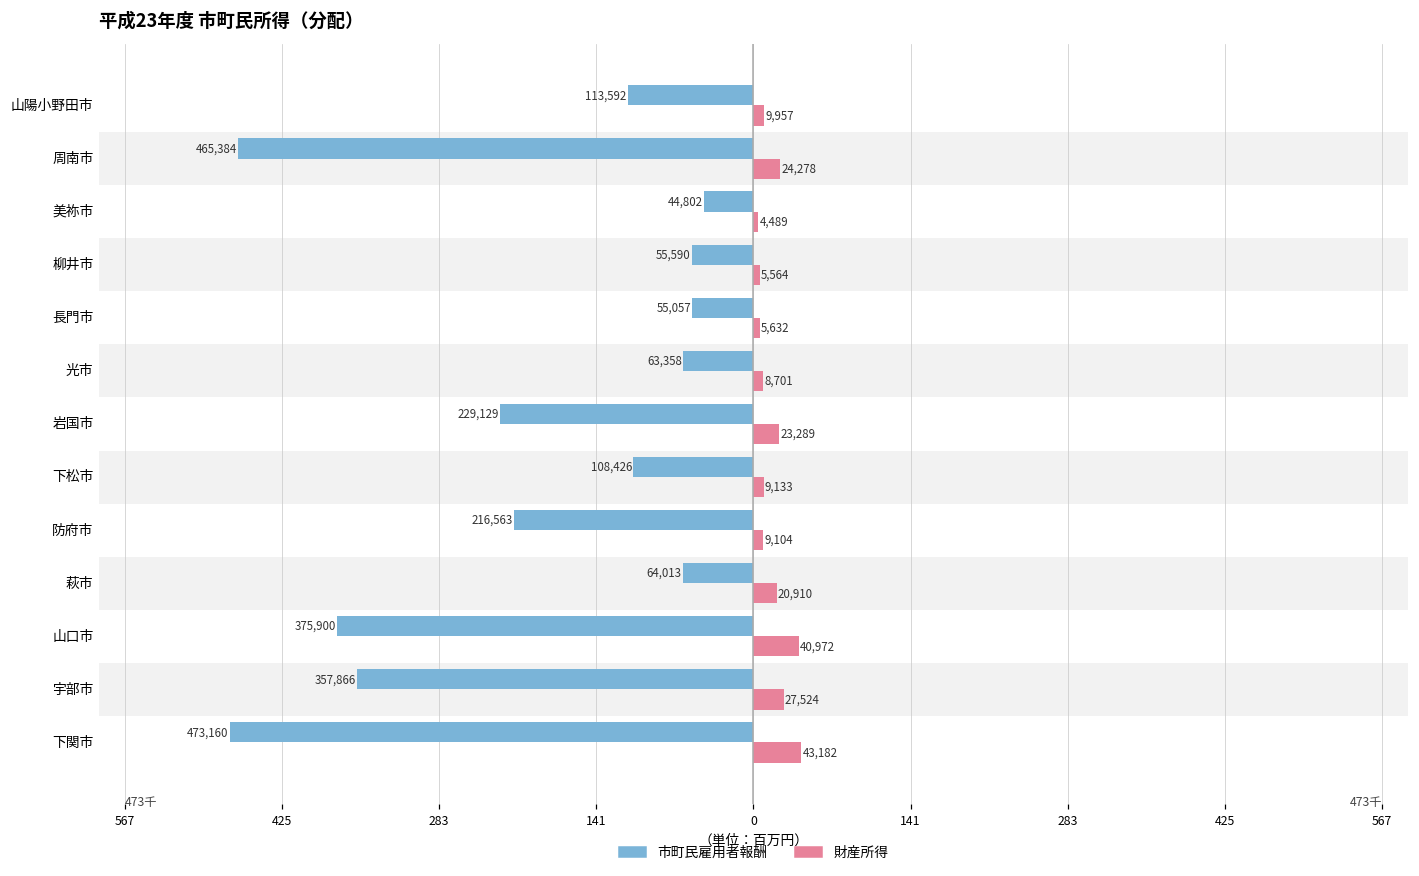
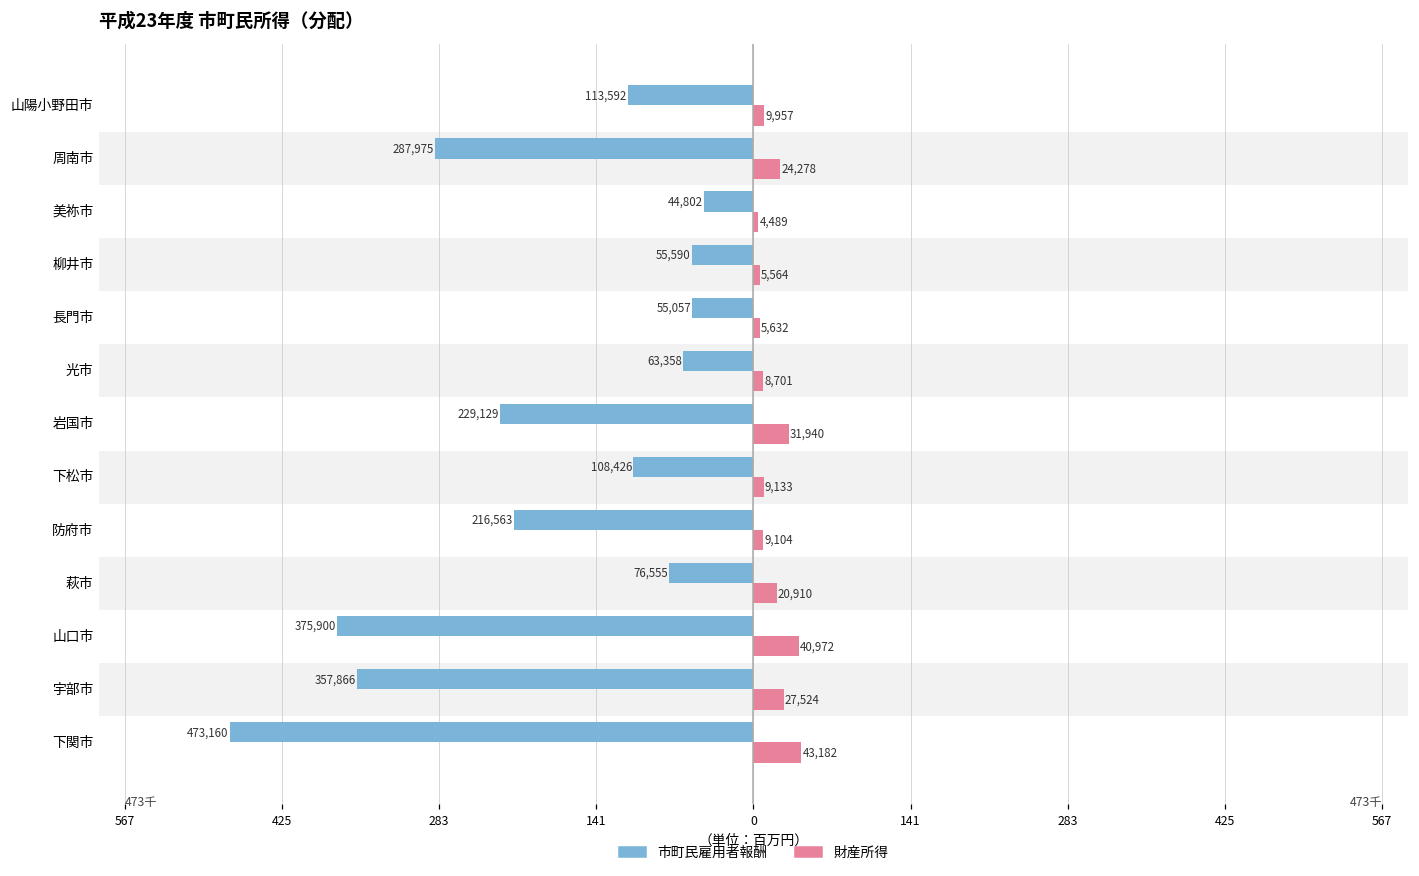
市町民雇用者報酬, 周南市: 465,384 -> 287,975
財産所得, 岩国市: 23,289 -> 31,940
市町民雇用者報酬, 萩市: 64,013 -> 76,555
